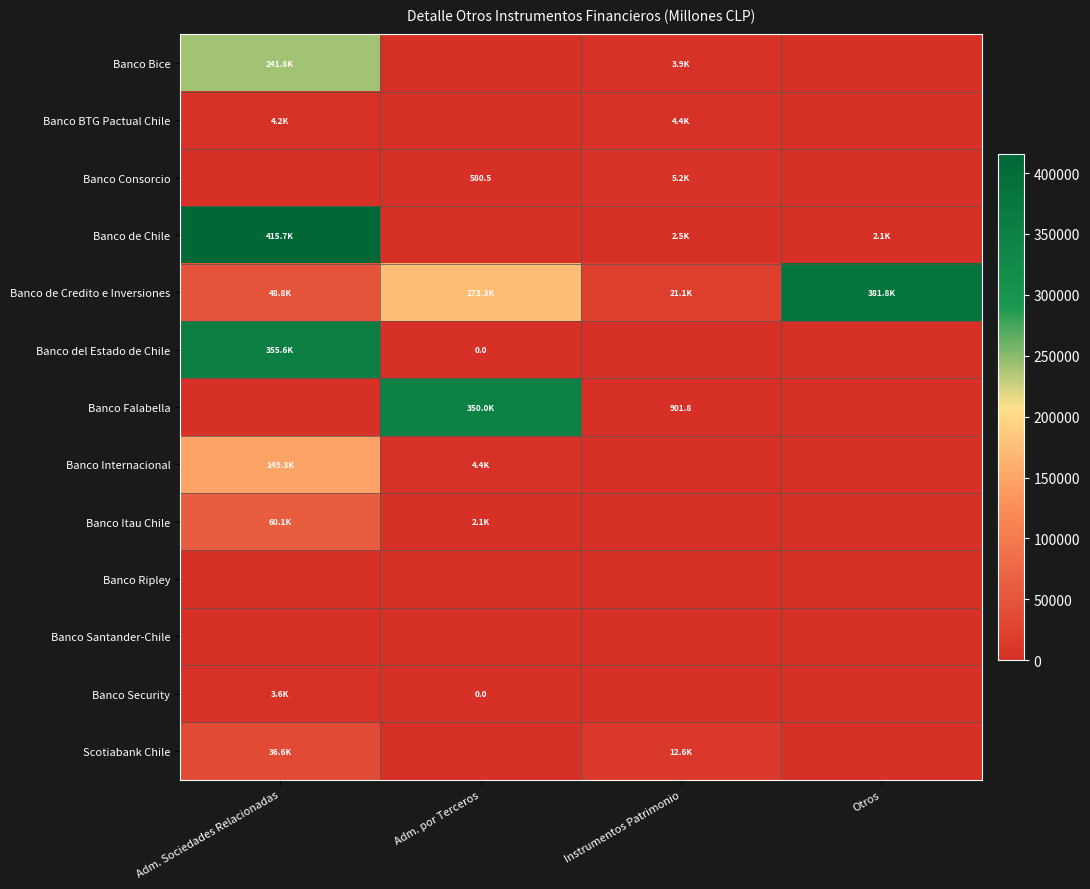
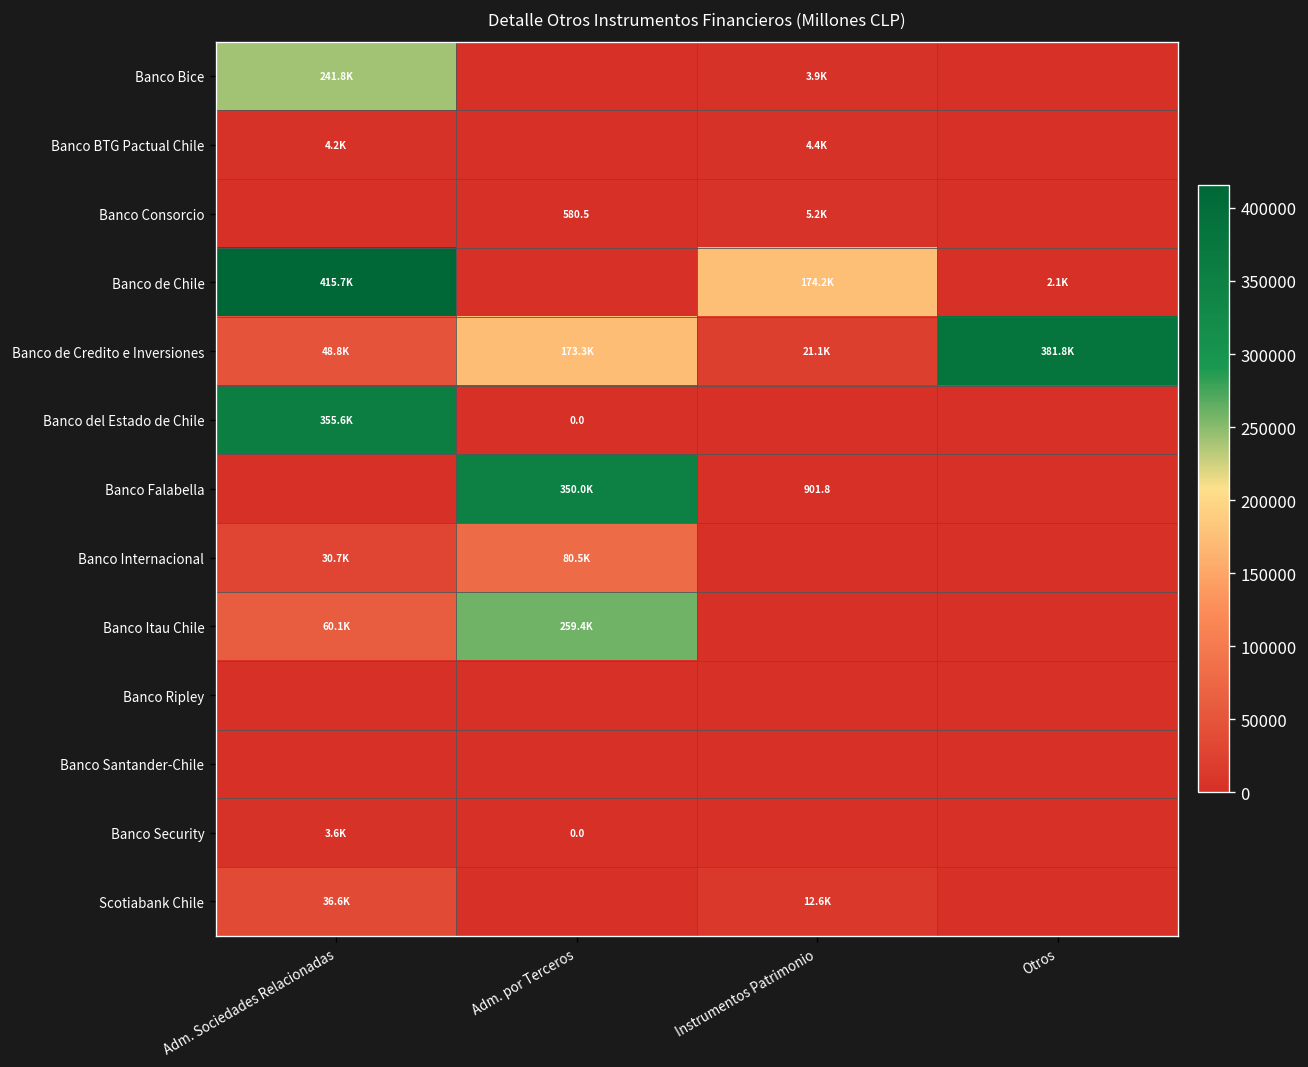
Banco de Chile, Instrumentos Patrimonio: 2.5K -> 174.2K
Banco Internacional, Adm. Sociedades Relacionadas: 149.3K -> 30.7K
Banco Internacional, Adm. por Terceros: 4.4K -> 80.5K
Banco Itau Chile, Adm. por Terceros: 2.1K -> 259.4K
